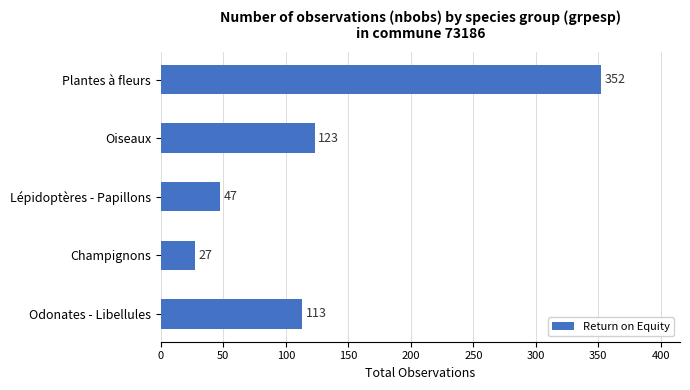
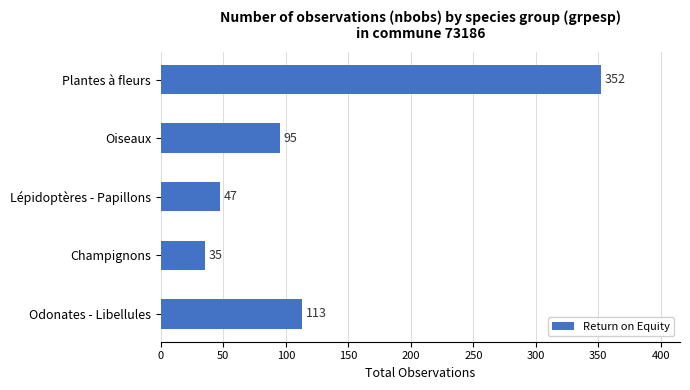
Oiseaux: 123 -> 95
Champignons: 27 -> 35
